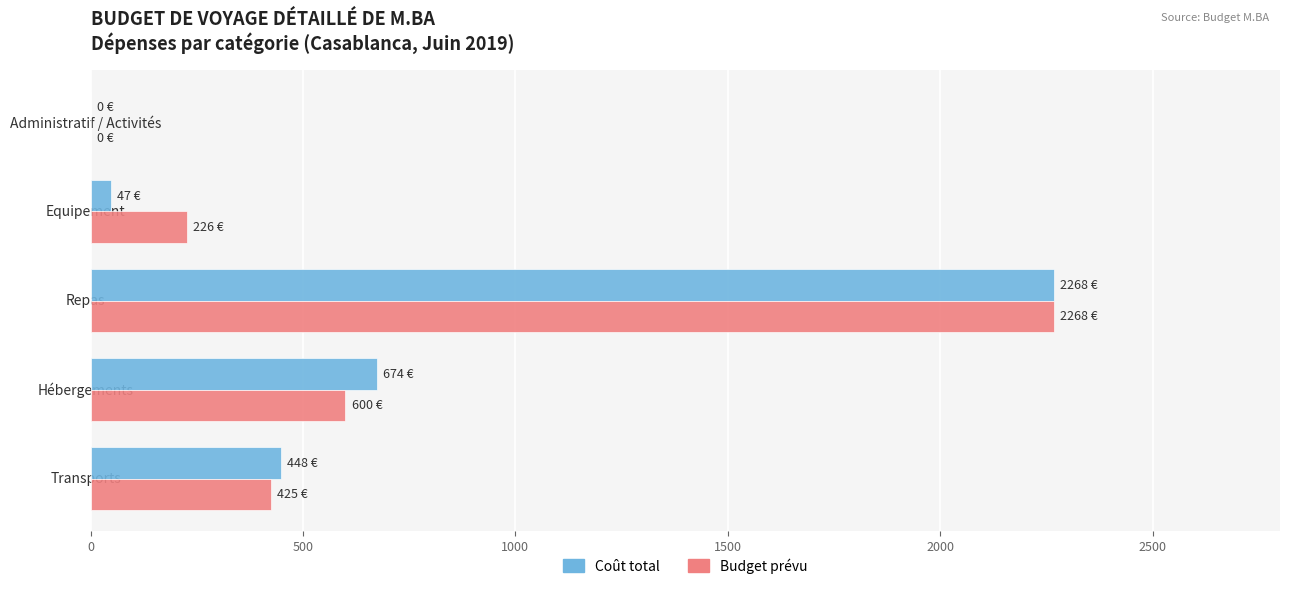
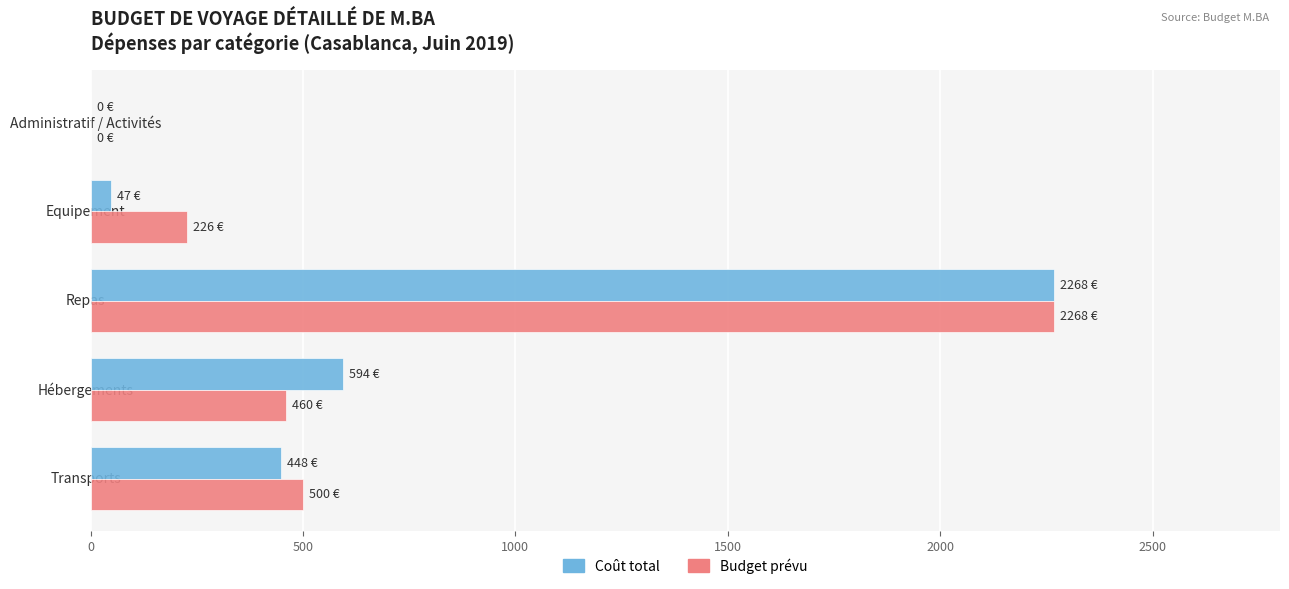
Coût total, Hébergements: 674 -> 594
Budget prévu, Hébergements: 600 -> 460
Budget prévu, Transports: 425 -> 500
